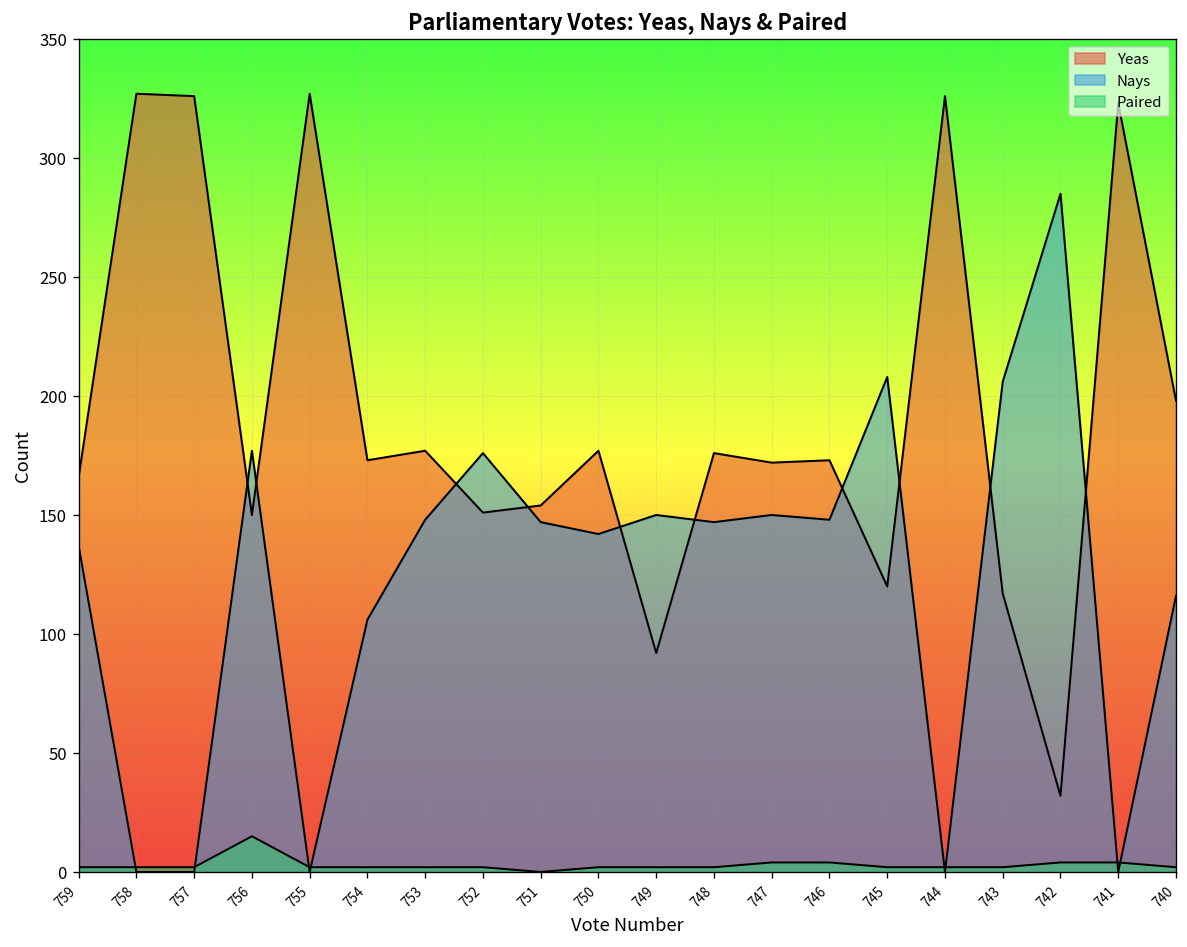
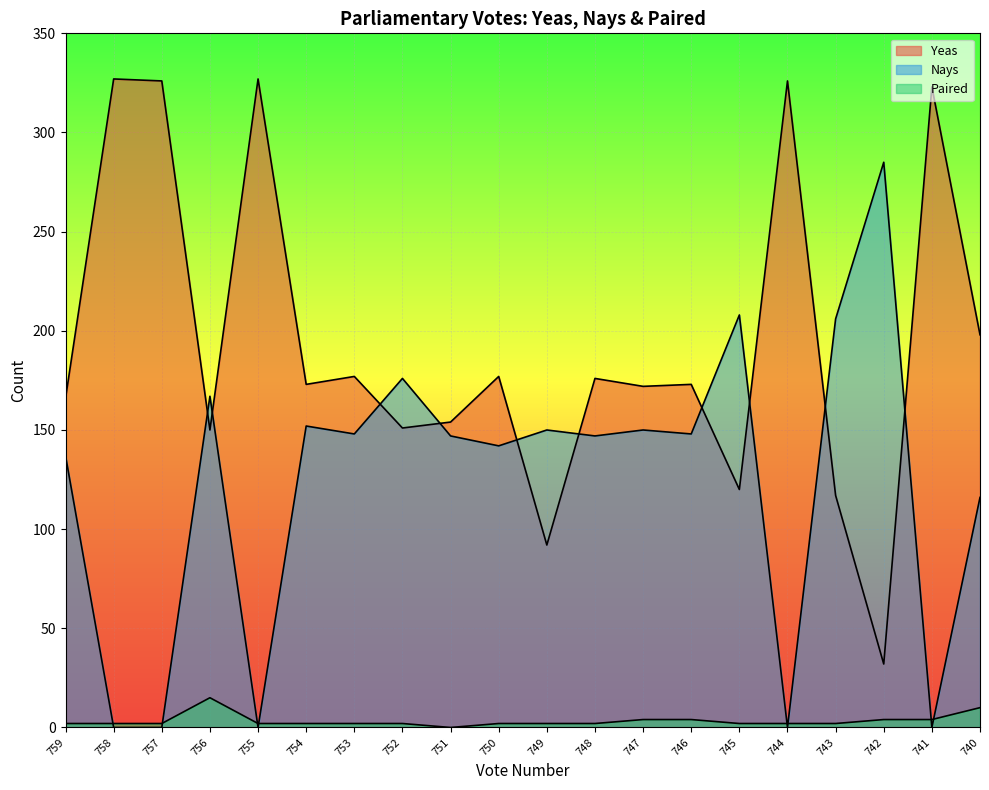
Nays, 756: 177 -> 167
Nays, 754: 106 -> 152
Paired, 740: 2 -> 10
